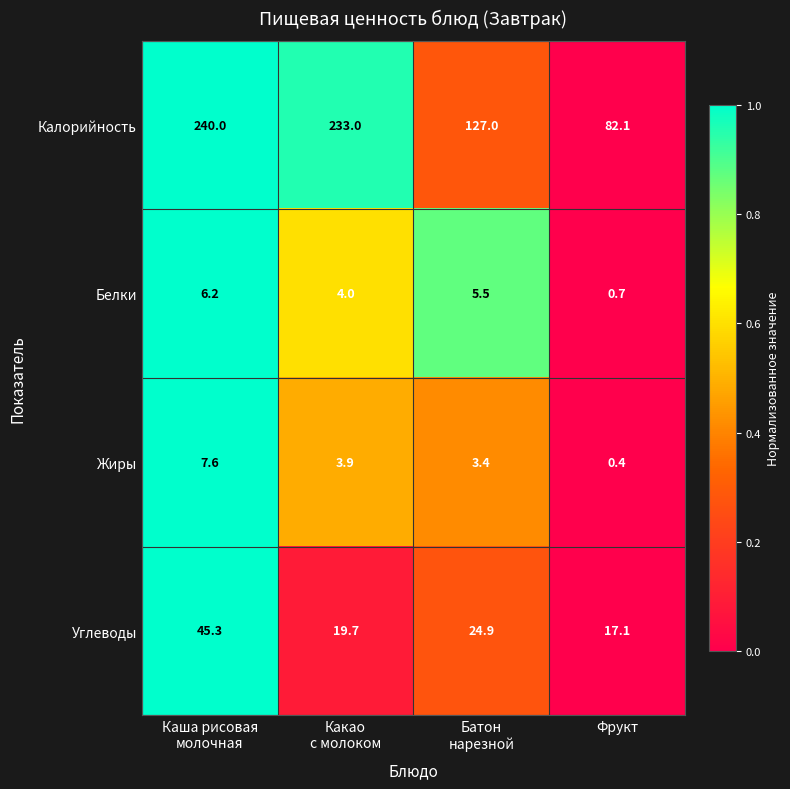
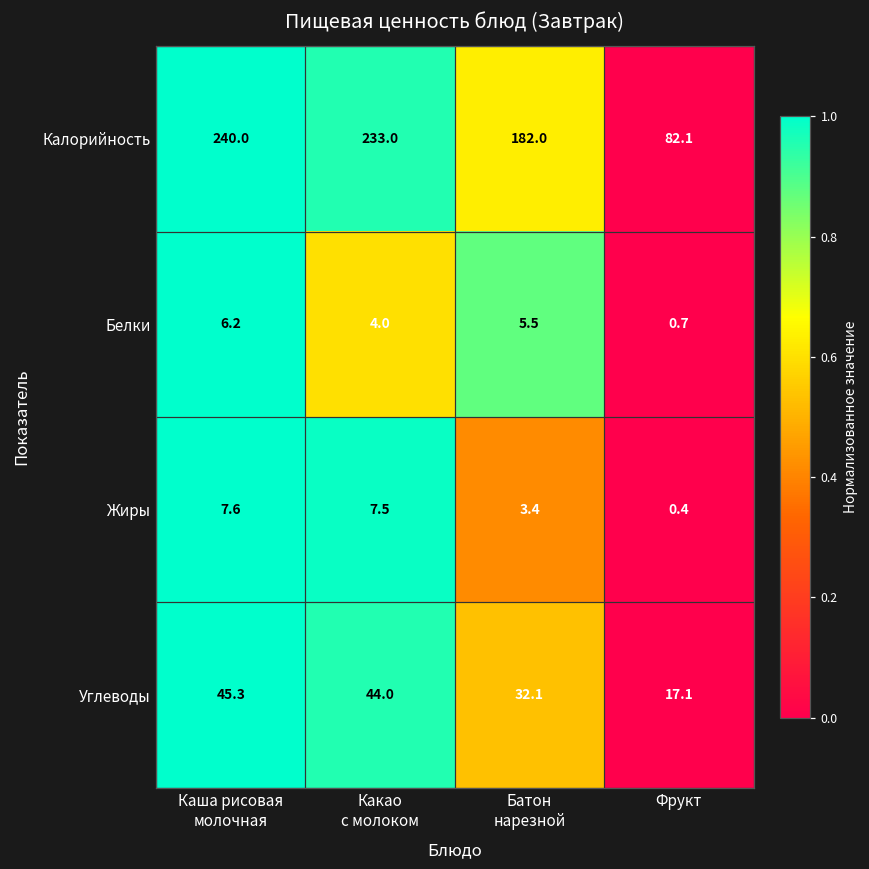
Калорийность, Батон нарезной: 127.0 -> 182.0
Жиры, Какао с молоком: 3.9 -> 7.5
Углеводы, Какао с молоком: 19.7 -> 44.0
Углеводы, Батон нарезной: 24.9 -> 32.1
